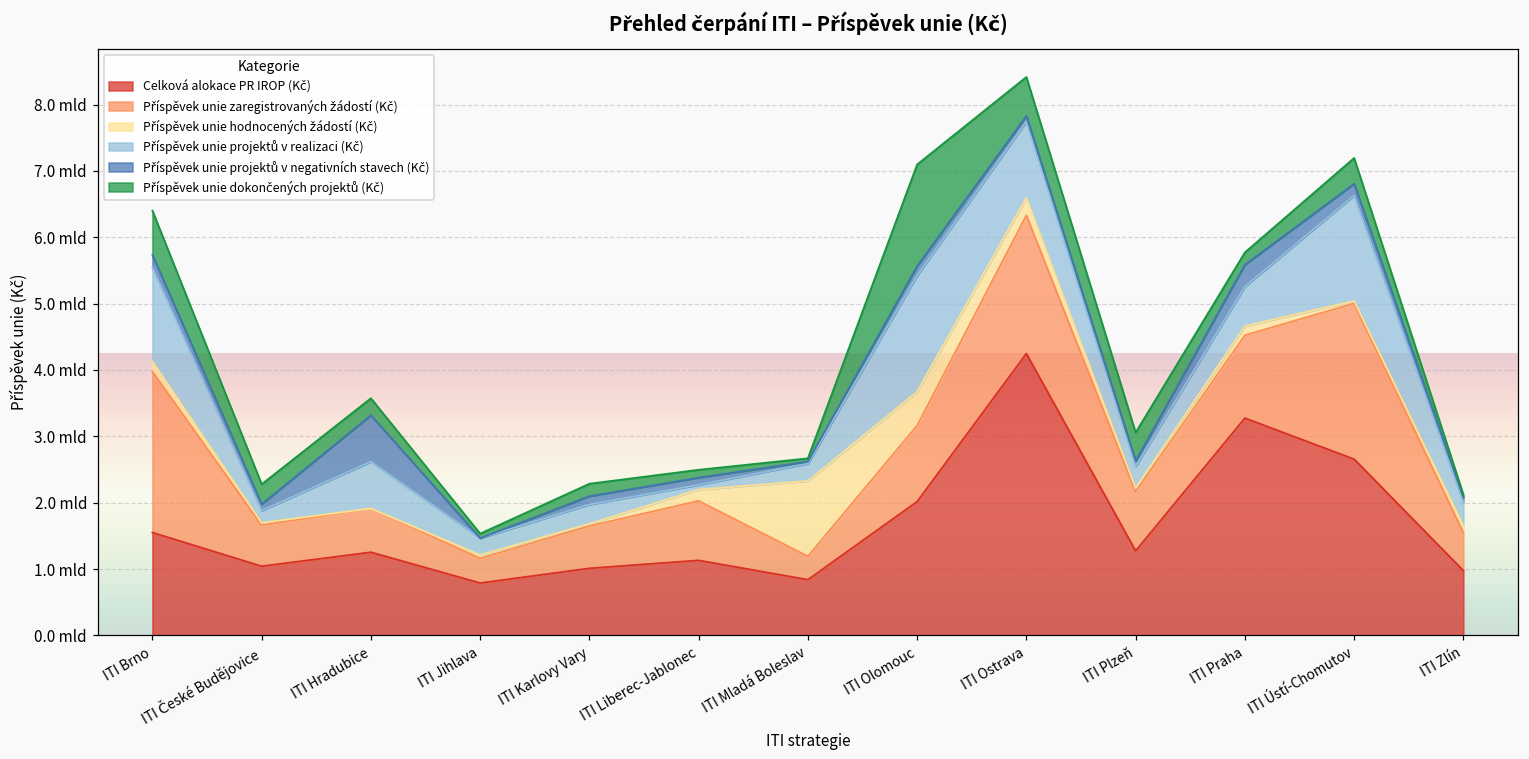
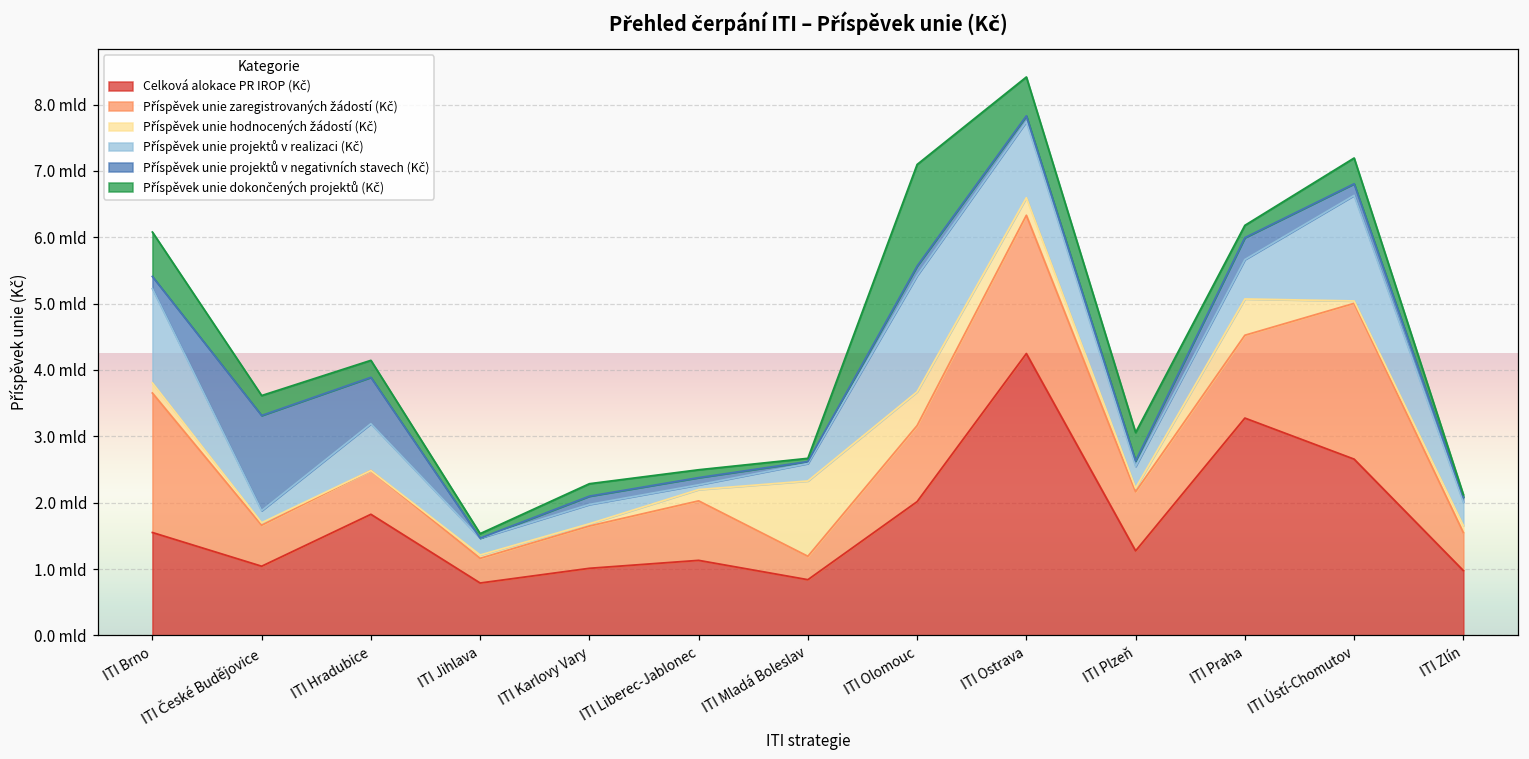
Příspěvek unie zaregistrovaných žádostí (Kč), ITI Brno: 2.4 mld -> 2.1 mld
Příspěvek unie projektů v negativních stavech (Kč), ITI České Budějovice: 0.1 mld -> 1.4 mld
Celková alokace PR IROP (Kč), ITI Hradubice: 1.3 mld -> 1.8 mld
Příspěvek unie hodnocených žádostí (Kč), ITI Praha: 0.1 mld -> 0.5 mld
